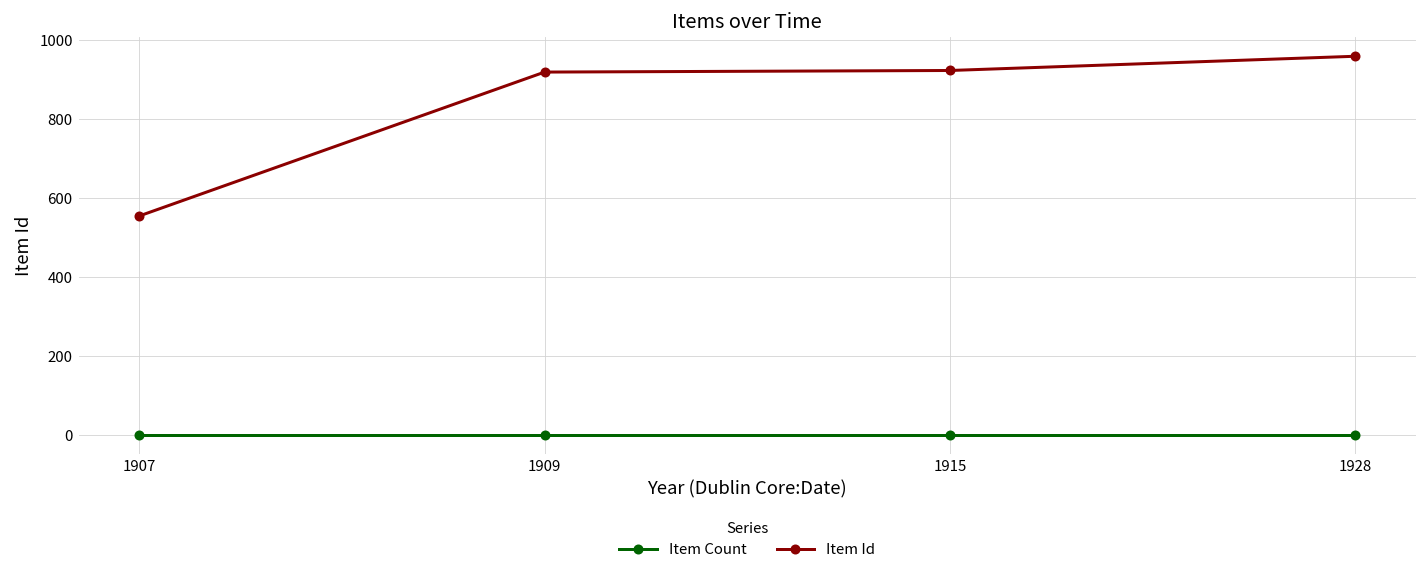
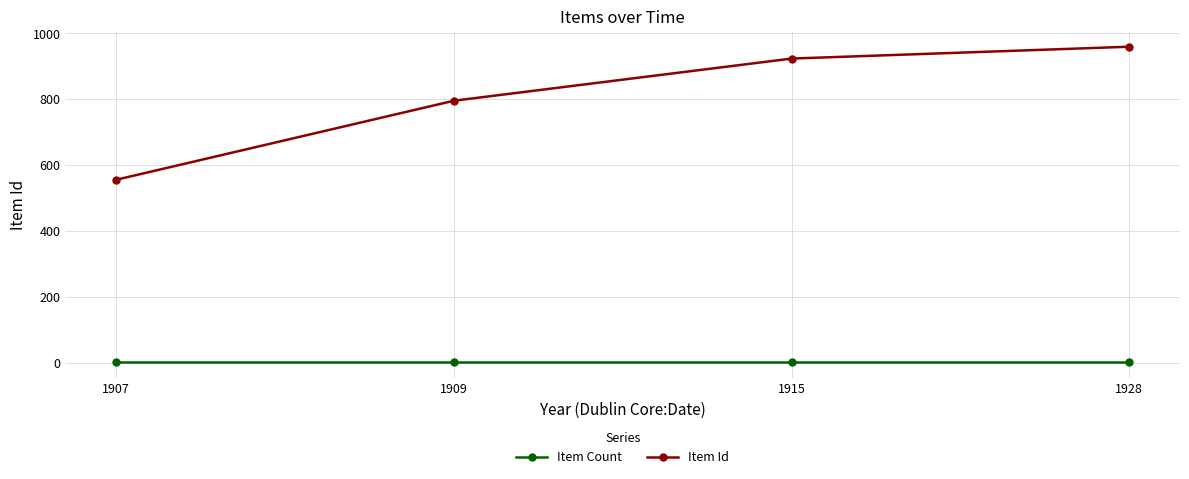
Item Id, 1909: 920 -> 800
